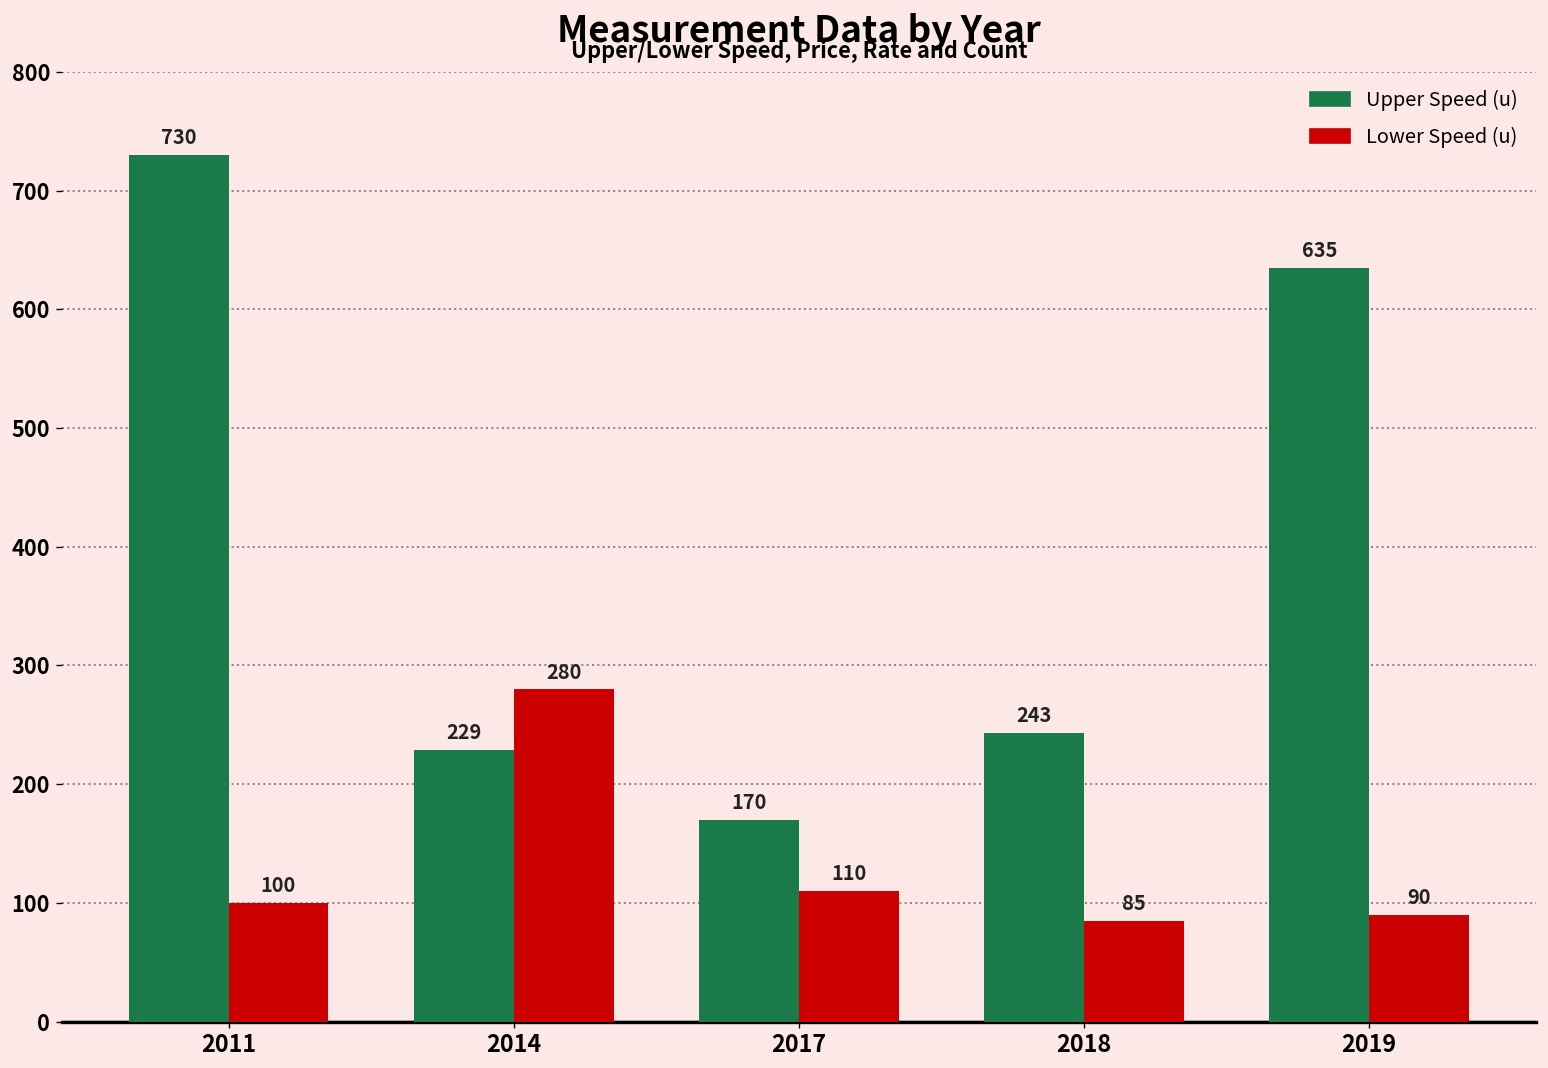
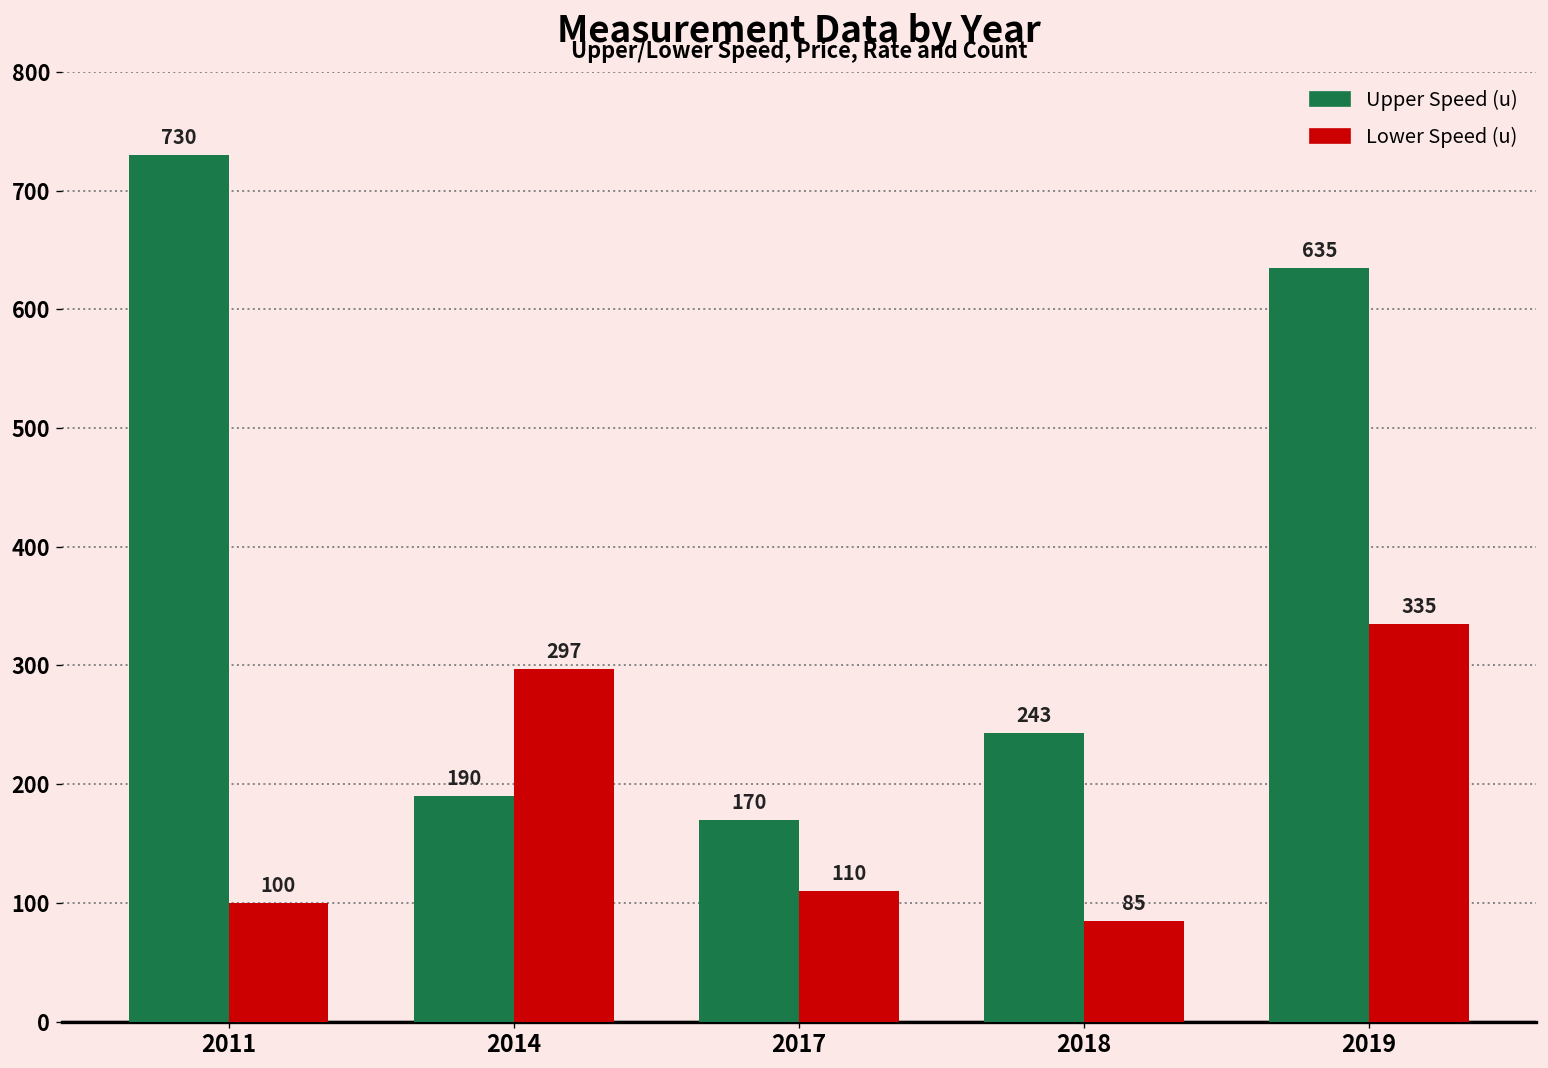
Upper Speed (u), 2014: 229 -> 190
Lower Speed (u), 2014: 280 -> 297
Lower Speed (u), 2019: 90 -> 335
